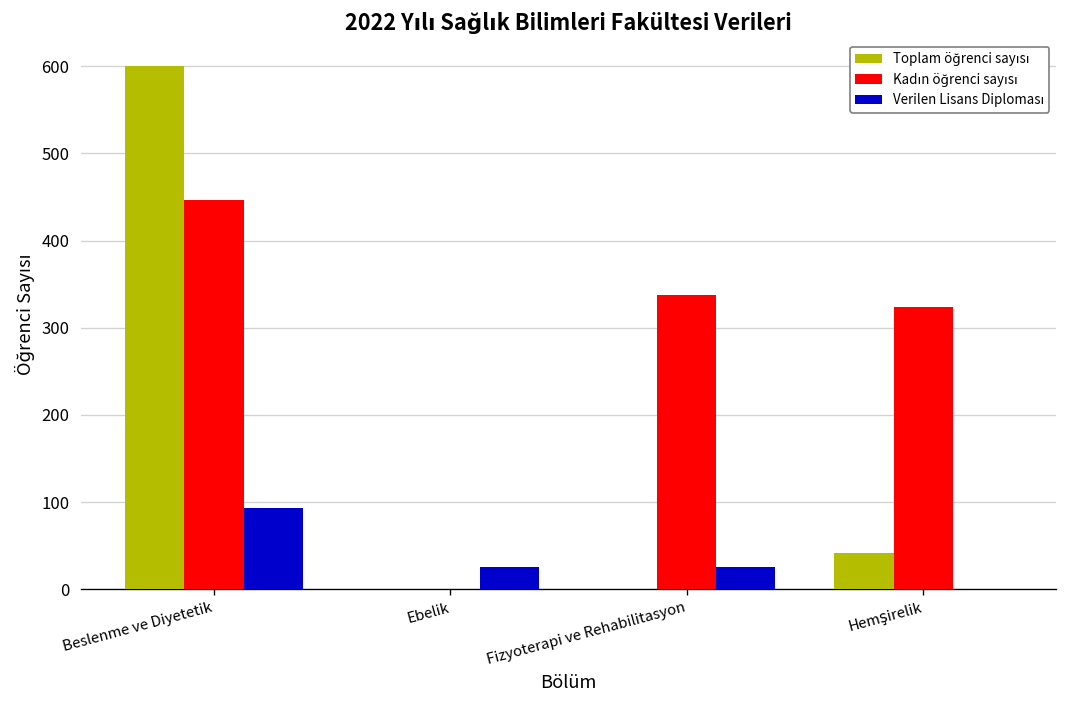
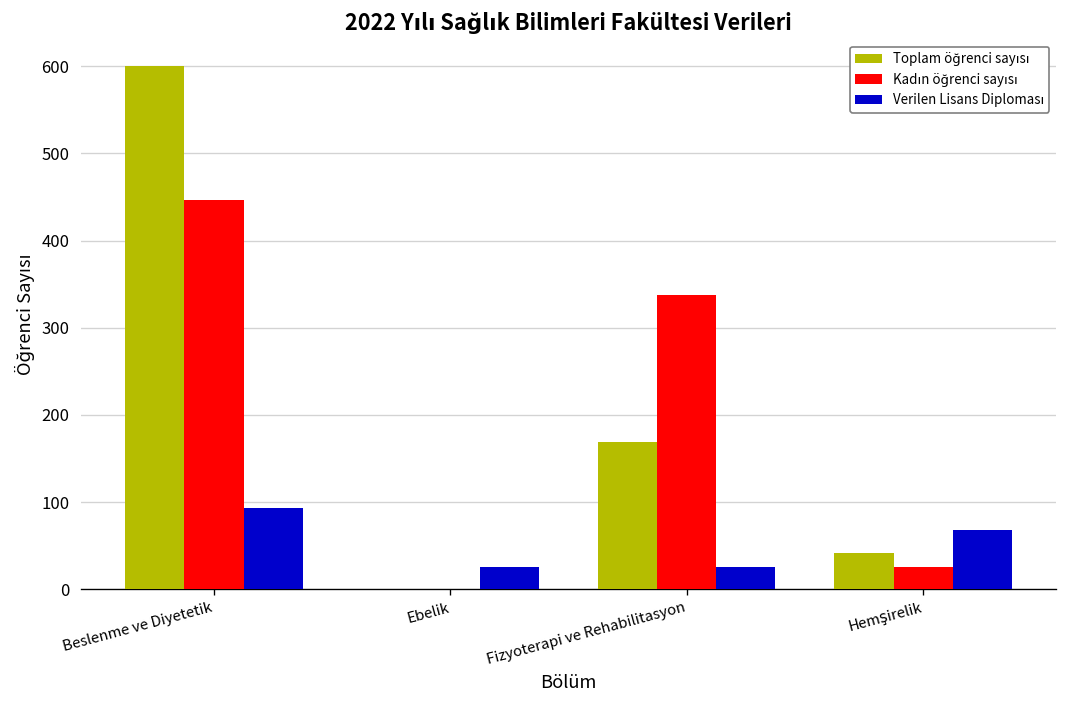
Toplam öğrenci sayısı, Fizyoterapi ve Rehabilitasyon: 0 -> 170
Kadın öğrenci sayısı, Hemşirelik: 320 -> 30
Verilen Lisans Diploması, Hemşirelik: 0 -> 70
